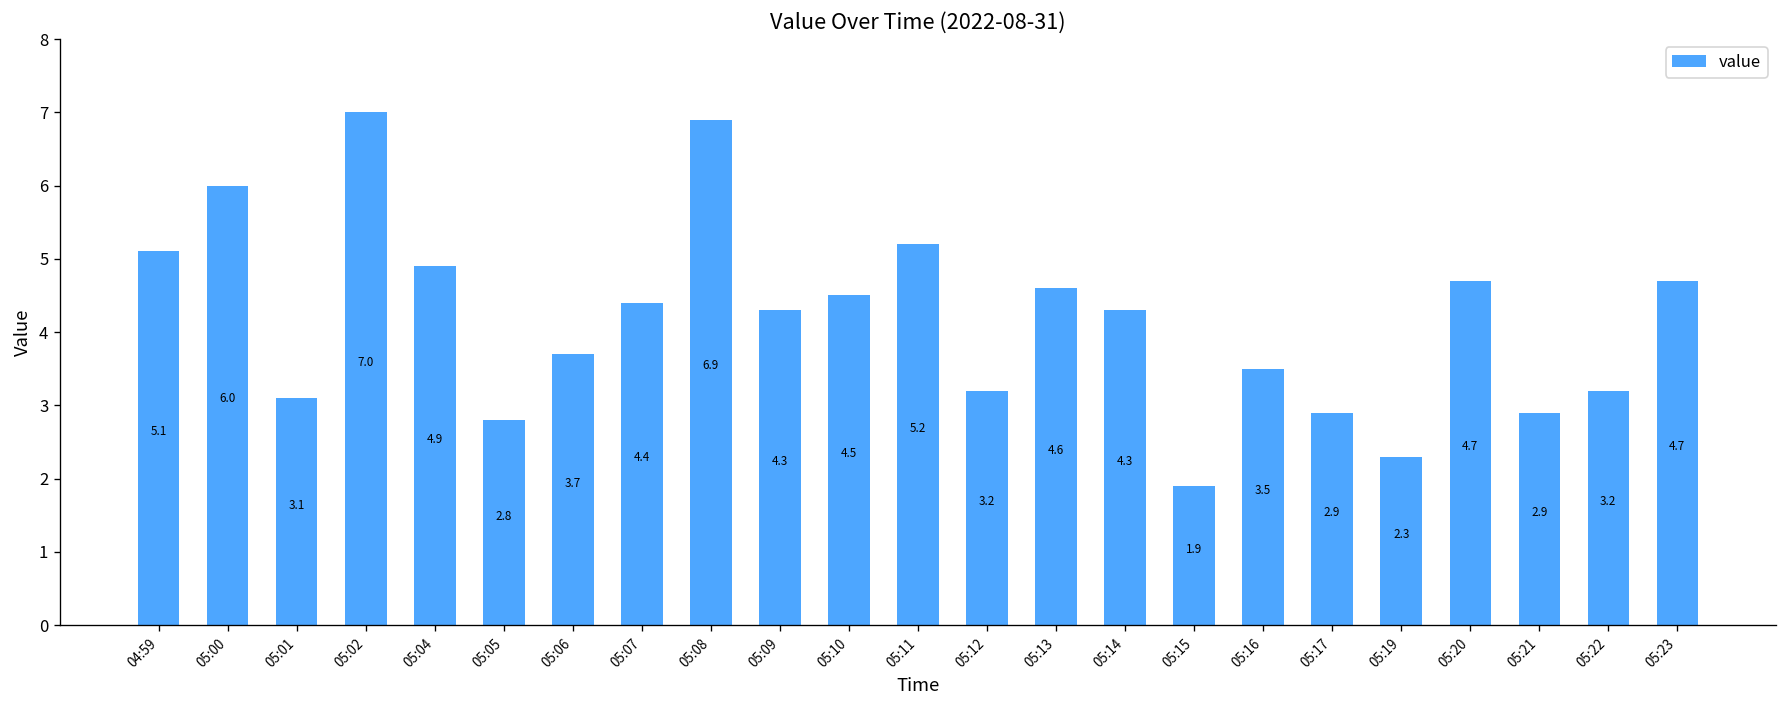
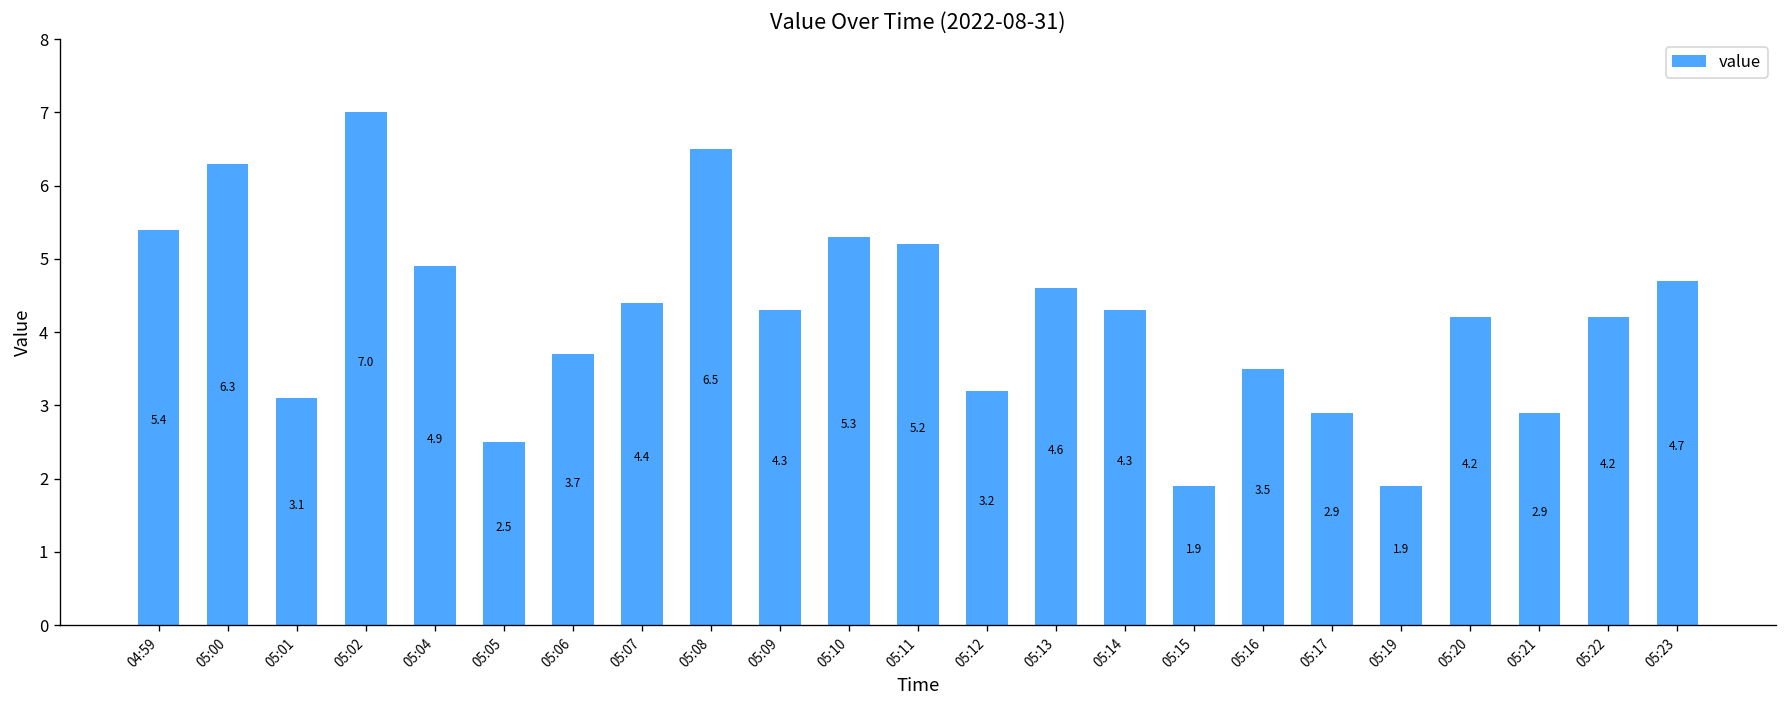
04:59: 5.1 -> 5.4
05:00: 6.0 -> 6.3
05:05: 2.8 -> 2.5
05:08: 6.9 -> 6.5
05:10: 4.5 -> 5.3
05:19: 2.3 -> 1.9
05:20: 4.7 -> 4.2
05:22: 3.2 -> 4.2
